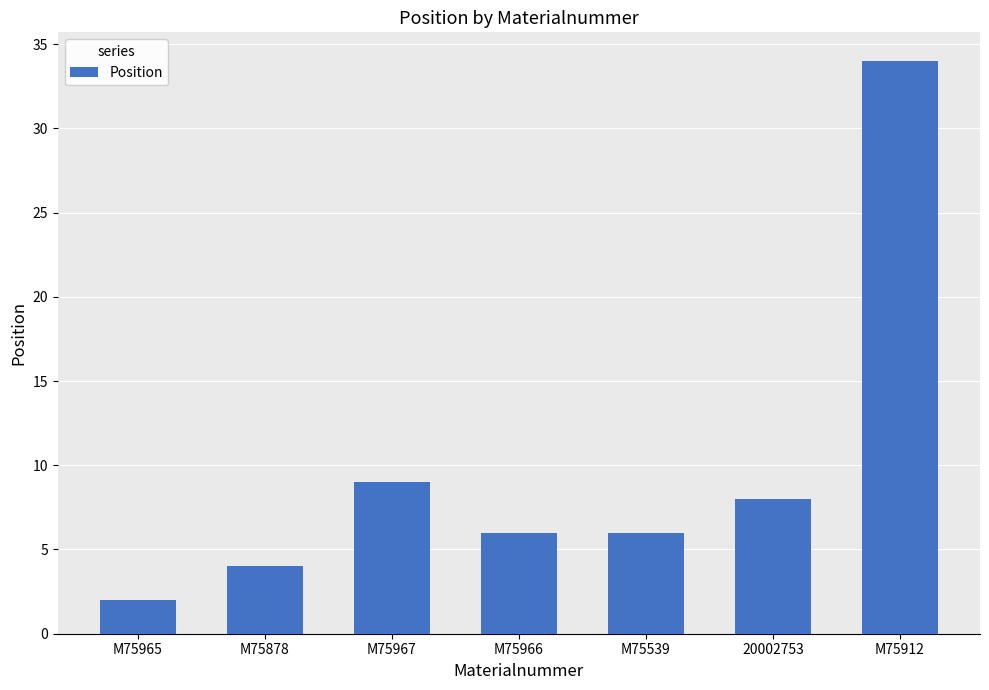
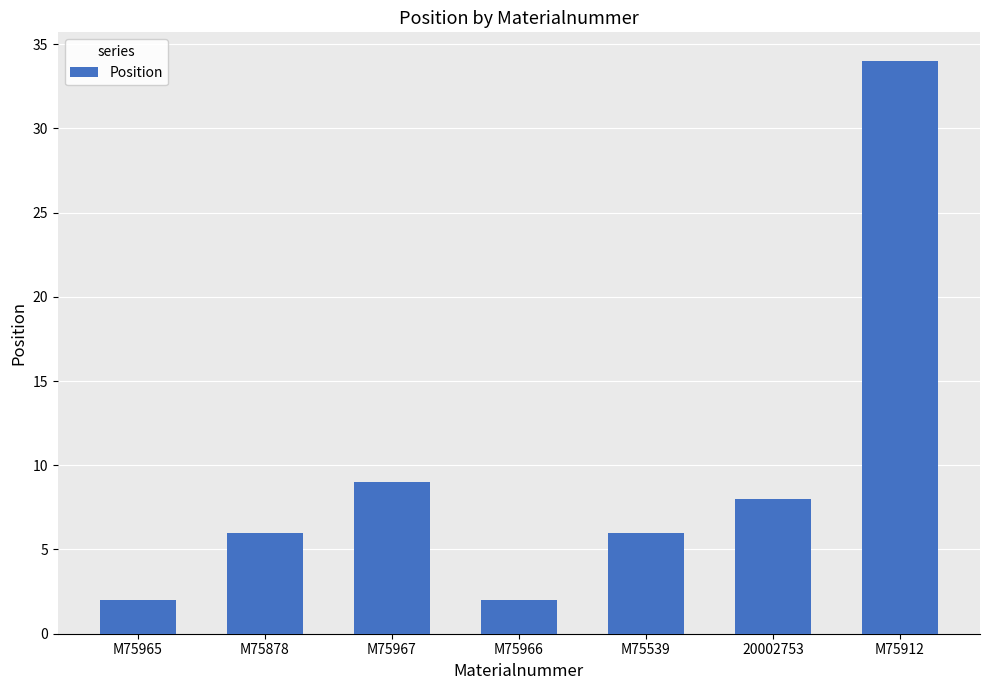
M75878: 4 -> 6
M75966: 6 -> 2
